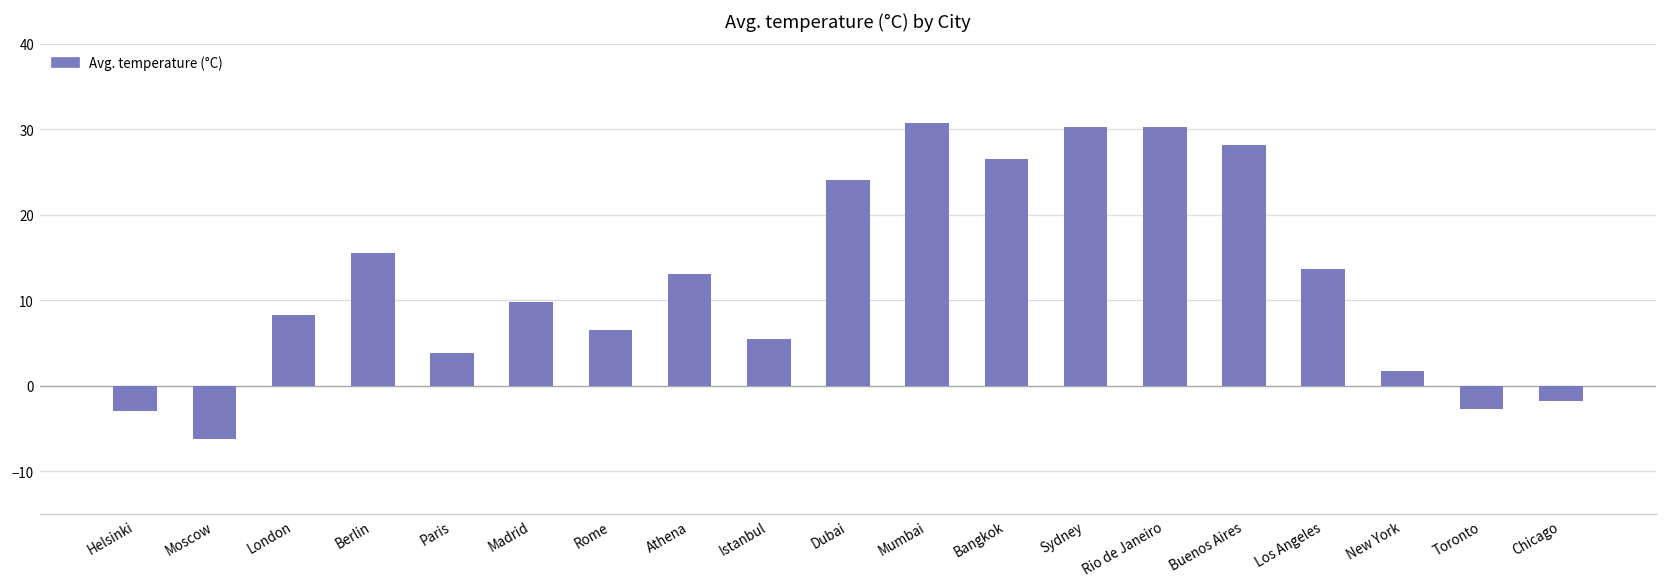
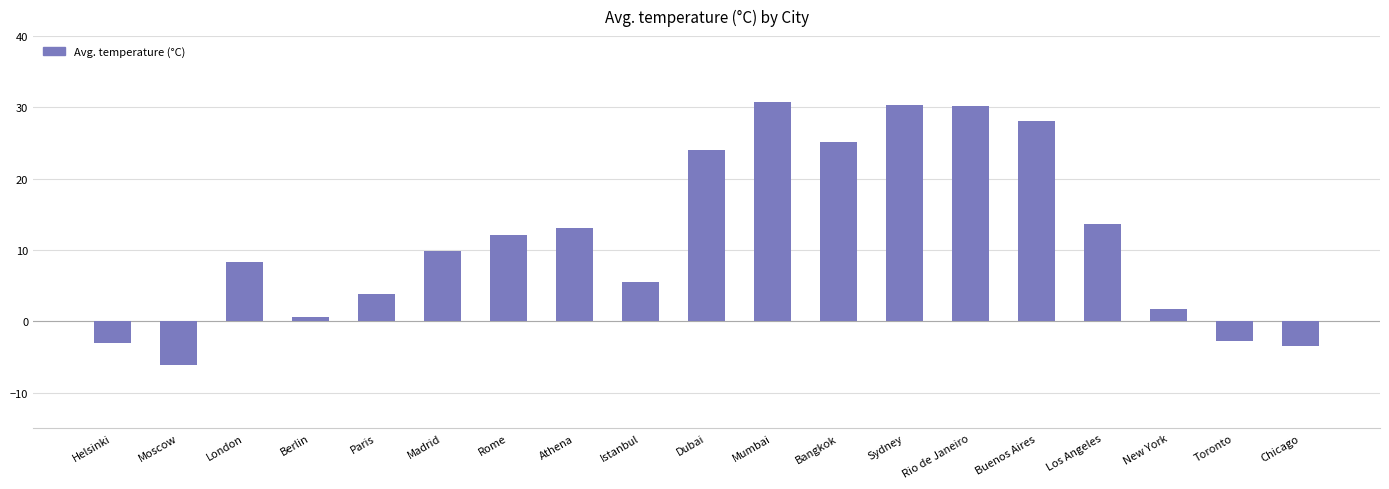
Berlin: 16 -> 1
Rome: 7 -> 12
Bangkok: 27 -> 25
Chicago: -2 -> -4
